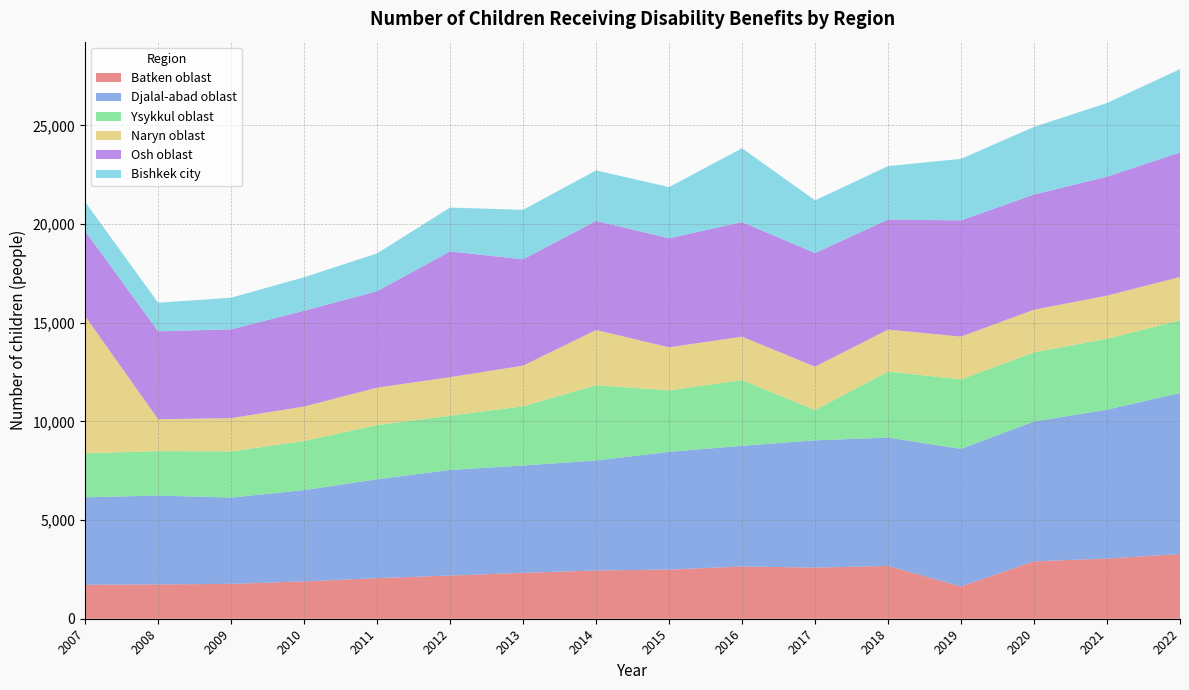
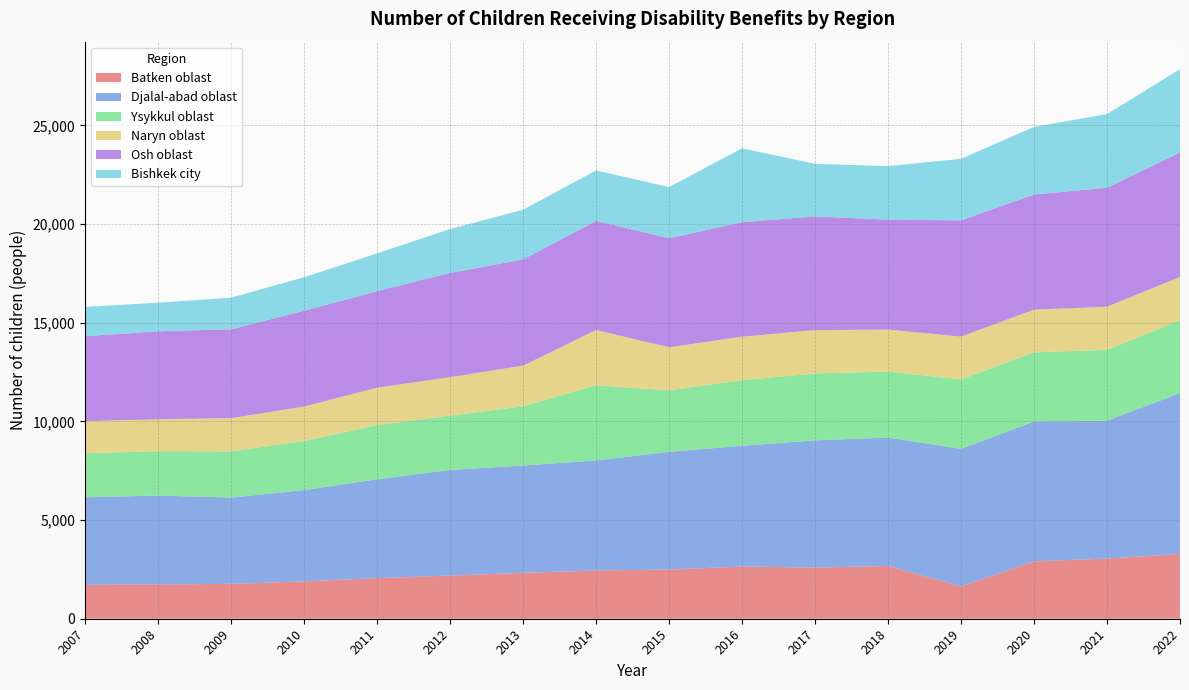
Naryn oblast, 2007: 7,000 -> 1,600
Osh oblast, 2012: 6,400 -> 5,300
Ysykkul oblast, 2017: 1,500 -> 3,400
Djalal-abad oblast, 2021: 7,500 -> 7,000
